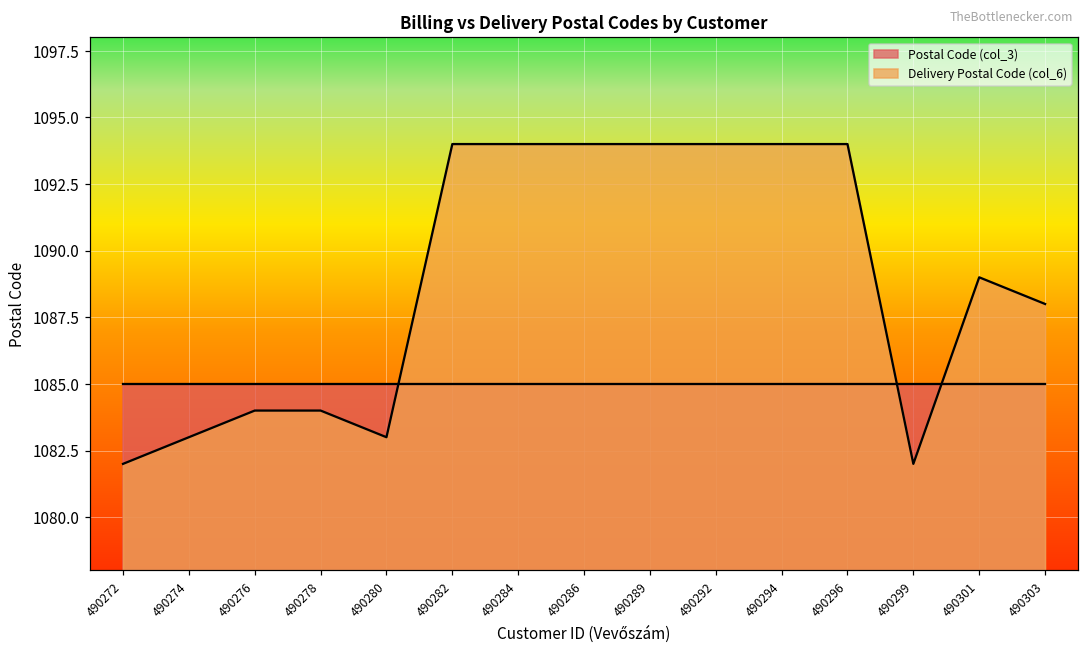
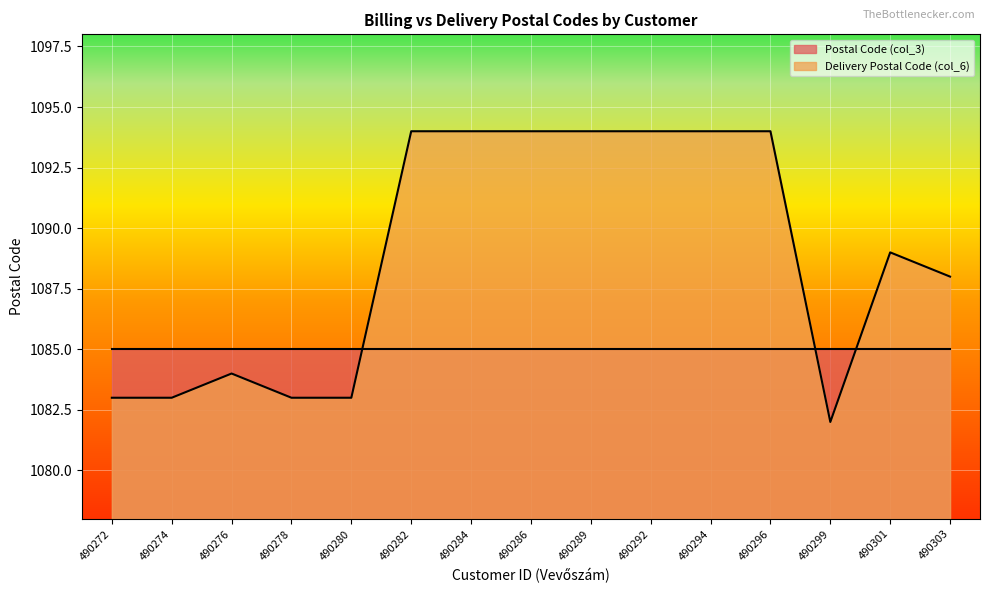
Delivery Postal Code (col_6), 490272: 1082 -> 1083
Delivery Postal Code (col_6), 490278: 1084 -> 1083
